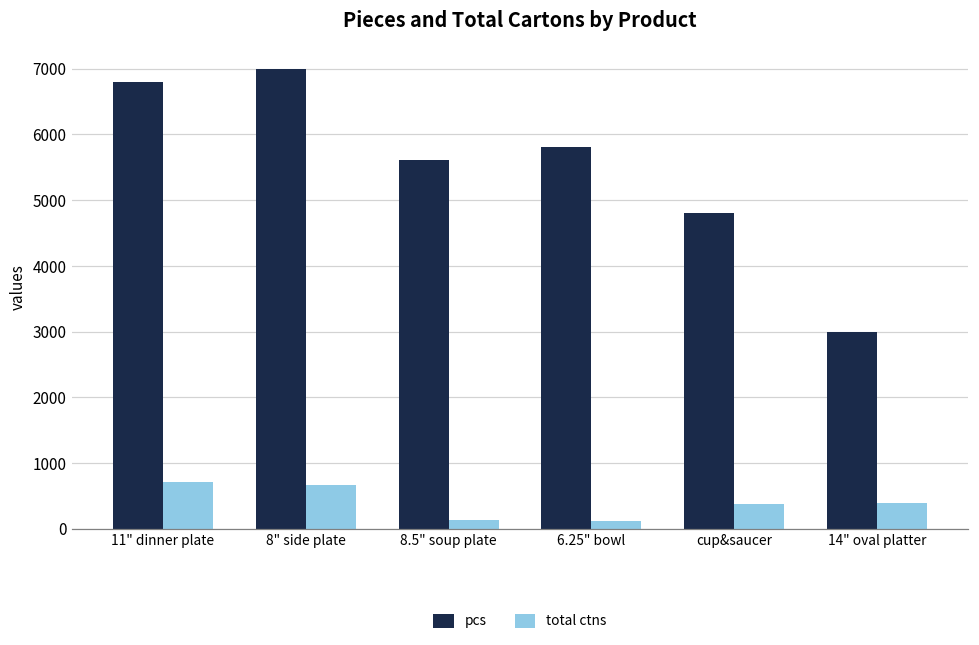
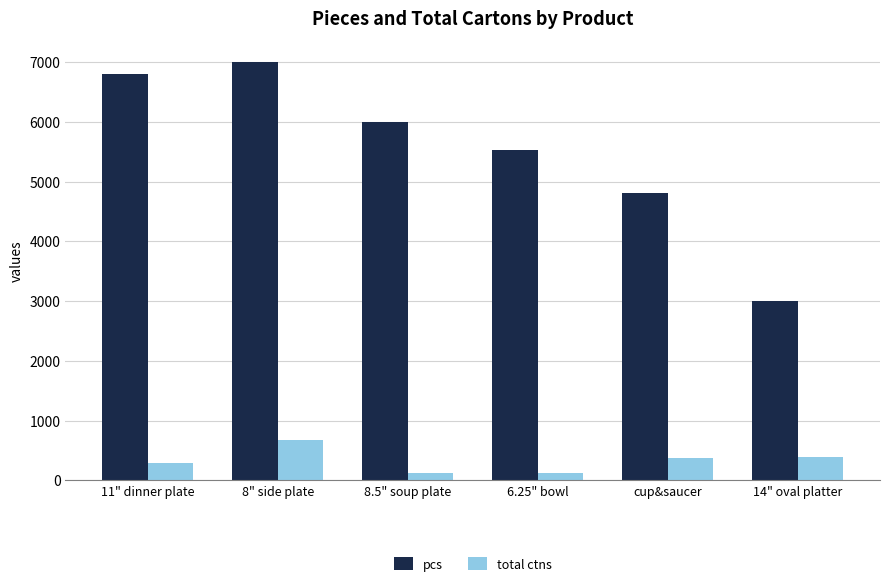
total ctns, 11" dinner plate: 700 -> 300
pcs, 8.5" soup plate: 5600 -> 6000
pcs, 6.25" bowl: 5800 -> 5500
